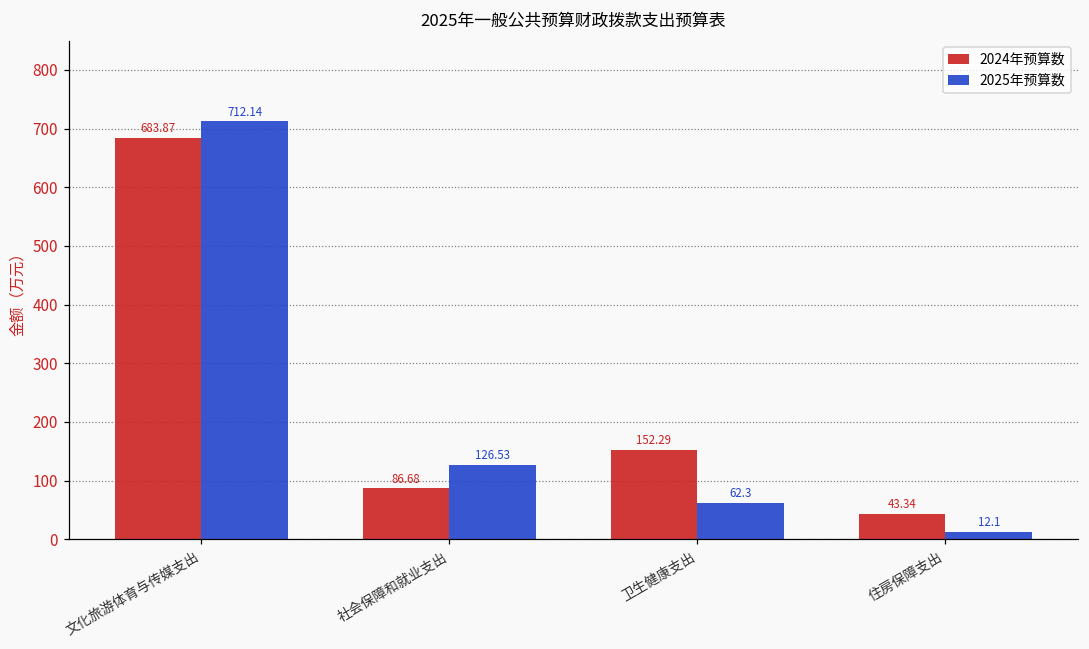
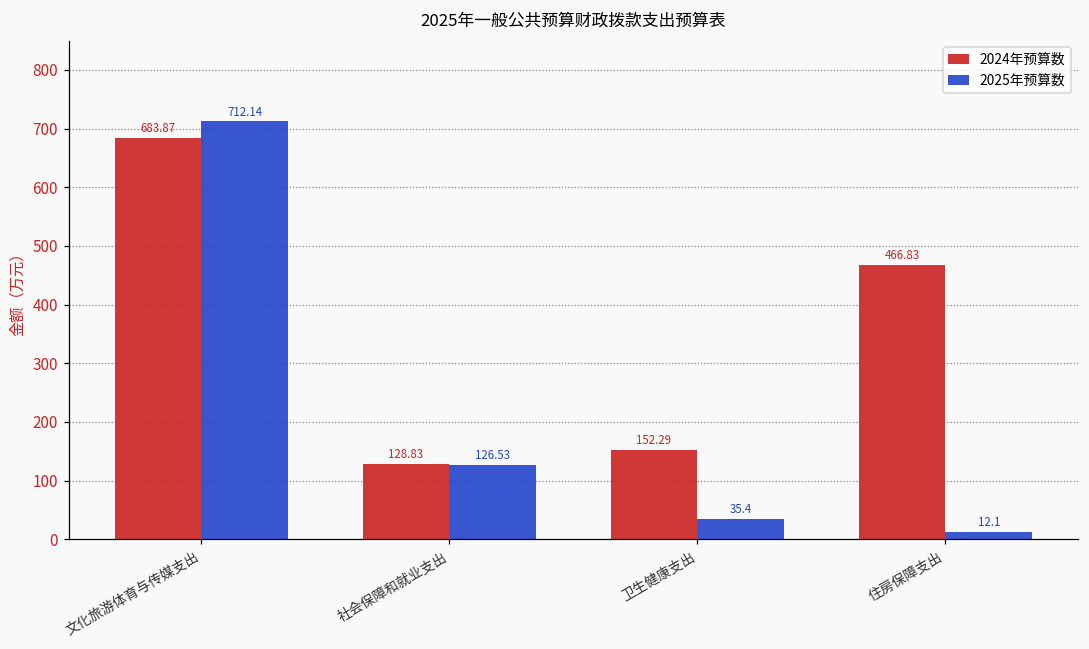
2024年预算数, 社会保障和就业支出: 86.68 -> 128.83
2025年预算数, 卫生健康支出: 62.3 -> 35.4
2024年预算数, 住房保障支出: 43.34 -> 466.83
